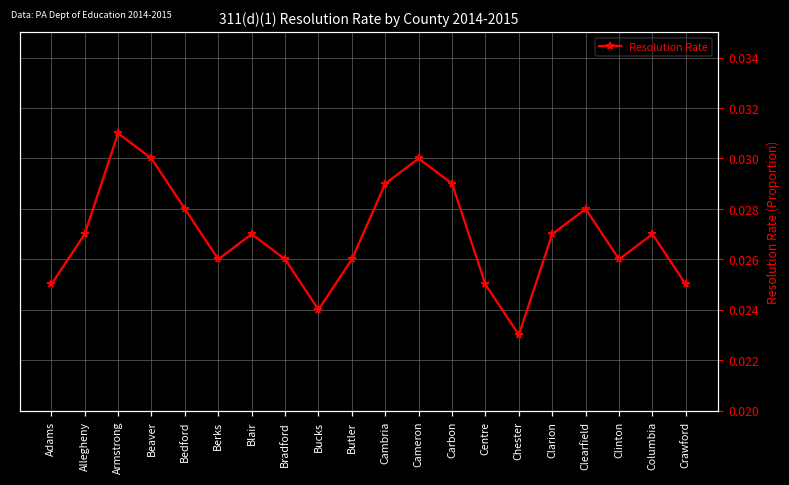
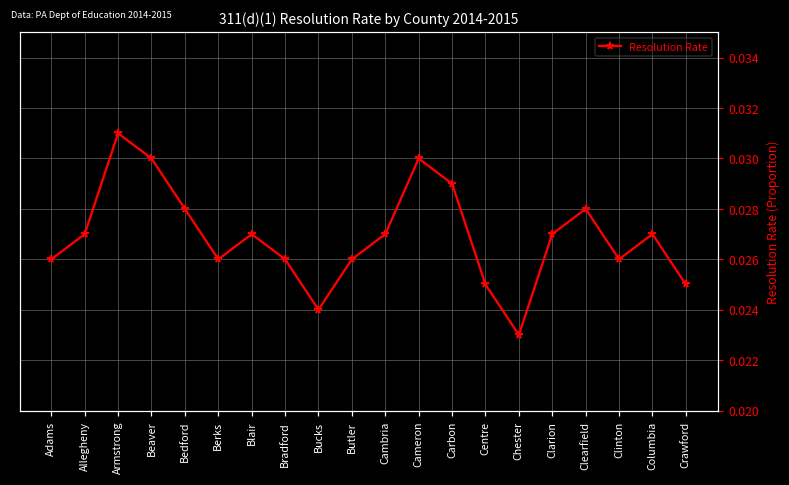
Adams: 0.025 -> 0.026
Cambria: 0.029 -> 0.027
